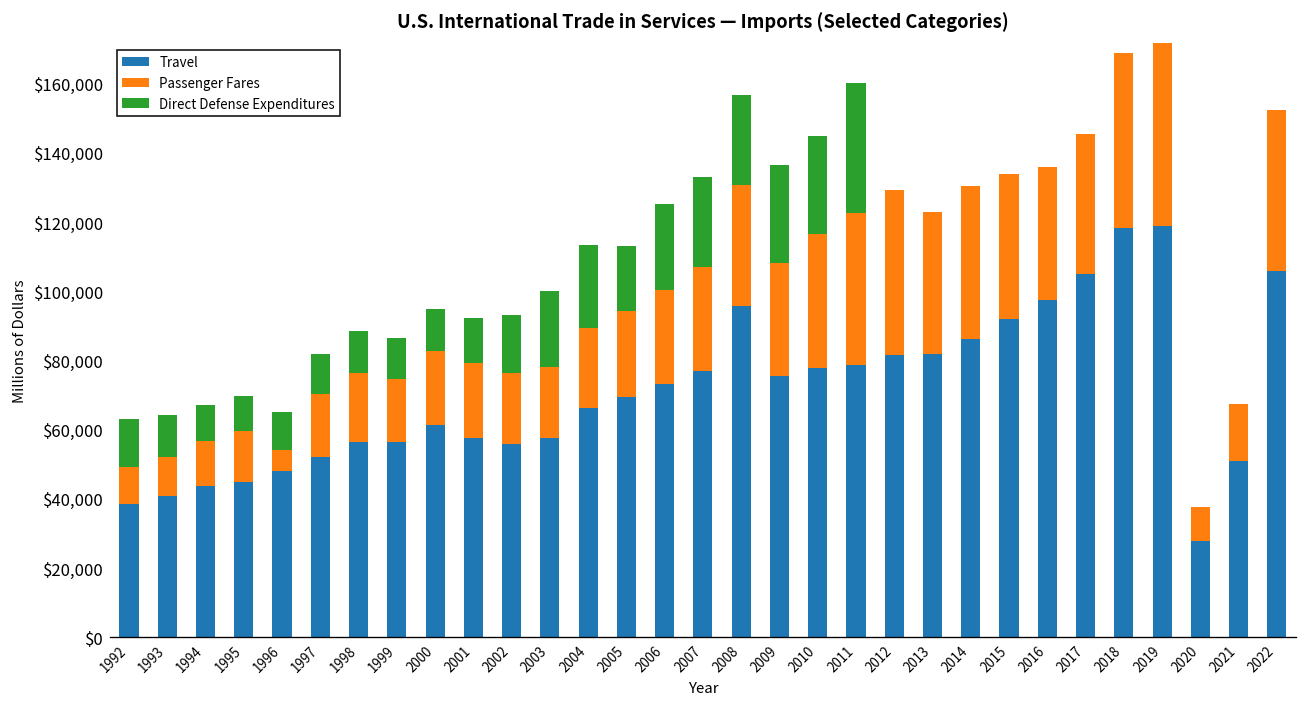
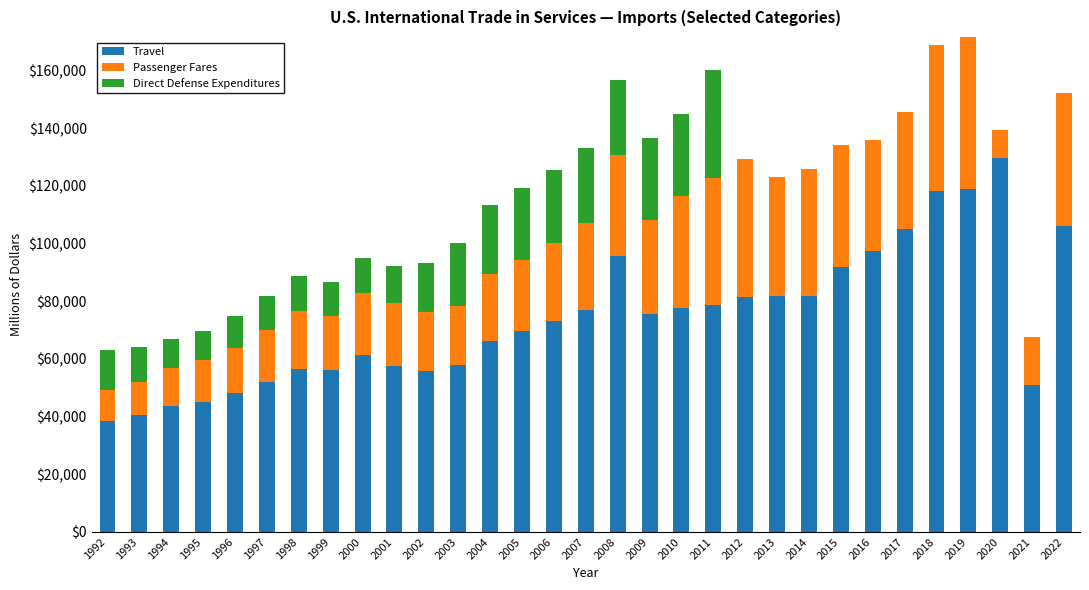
Passenger Fares, 1996: $6,000 -> $16,000
Direct Defense Expenditures, 2005: $19,000 -> $25,000
Travel, 2014: $86,000 -> $82,000
Travel, 2020: $28,000 -> $130,000
